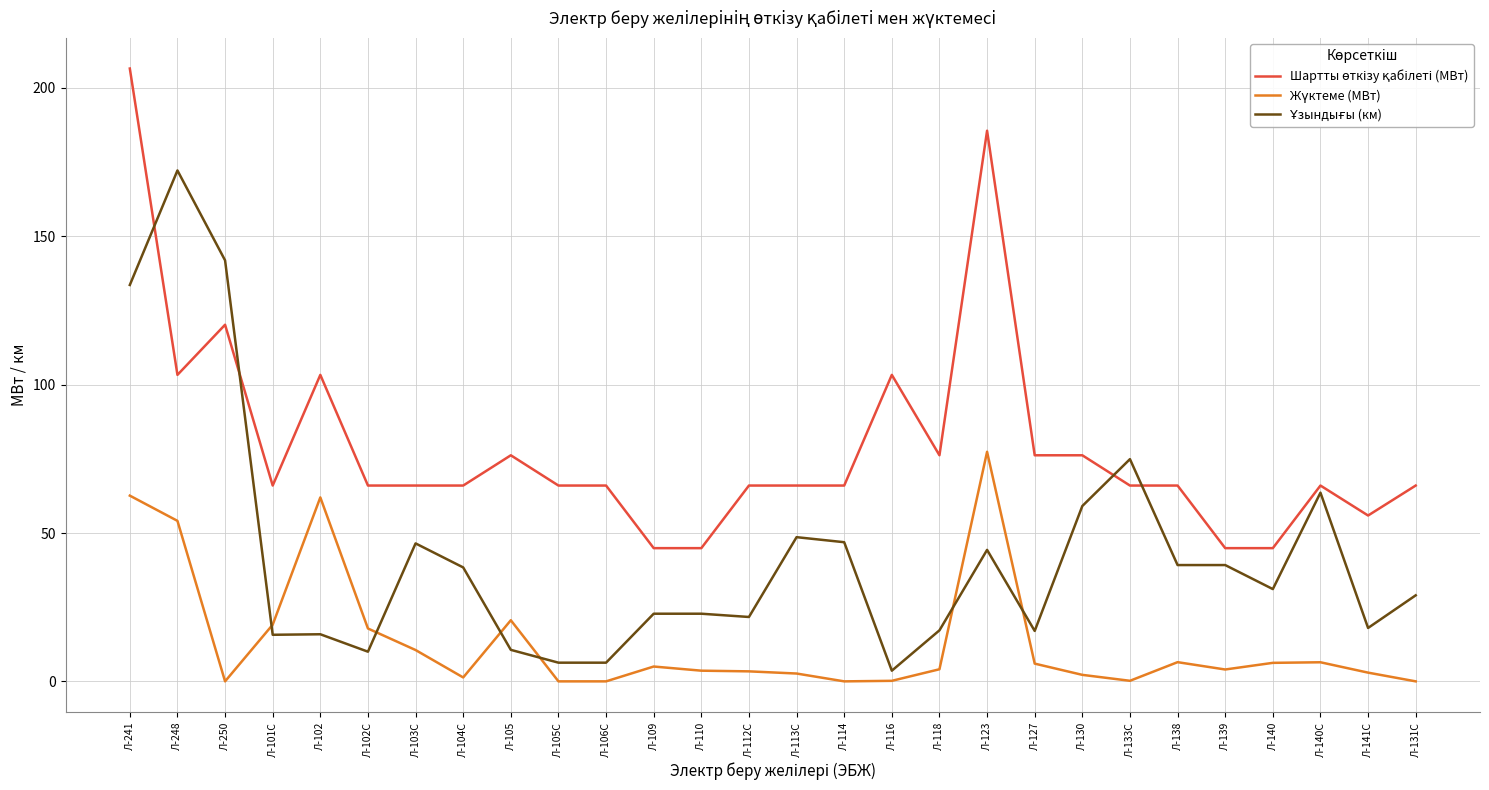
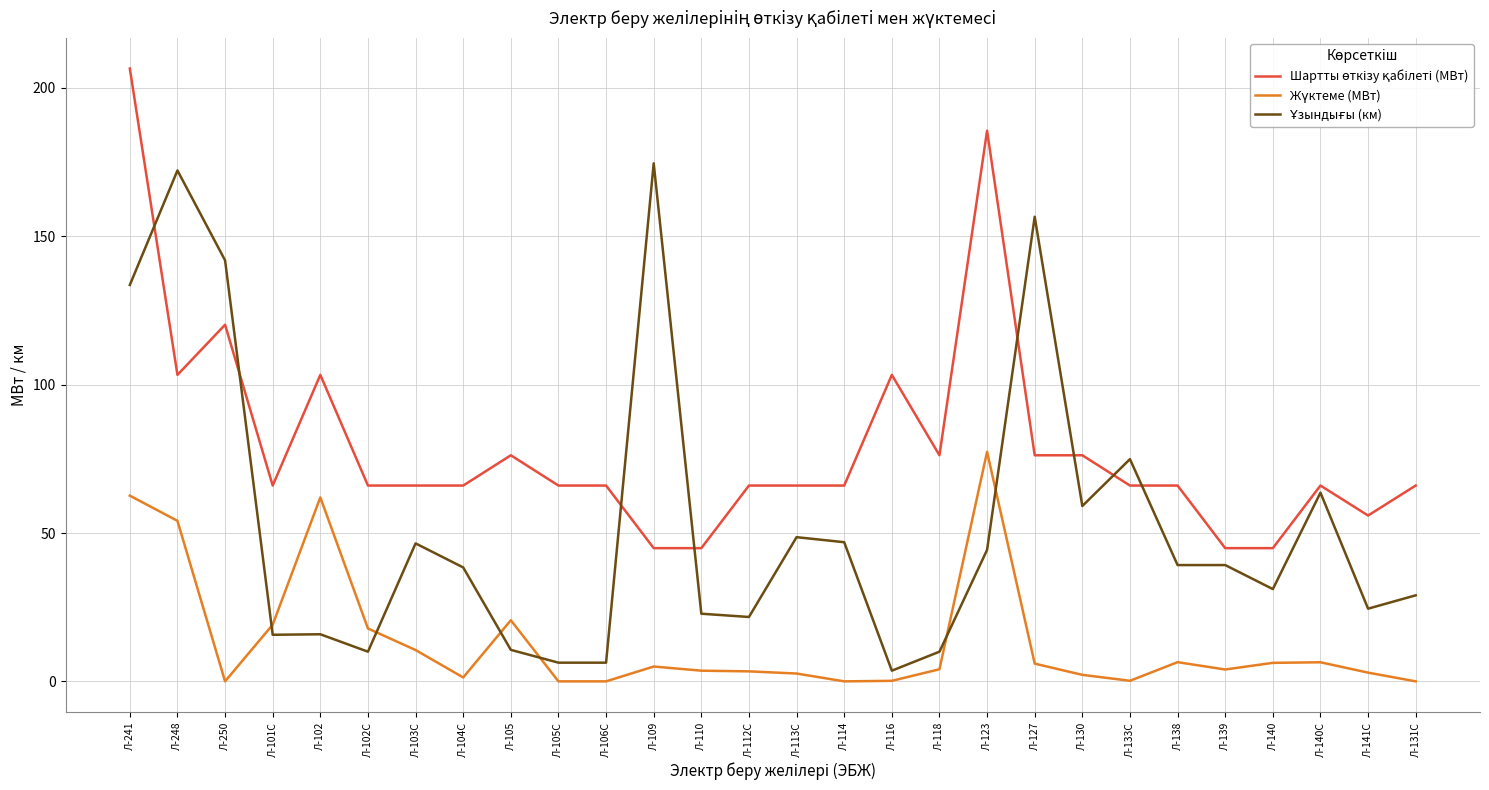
Ұзындығы (км), Л-109: 23 -> 175
Ұзындығы (км), Л-118: 17 -> 10
Ұзындығы (км), Л-127: 17 -> 157
Ұзындығы (км), Л-141С: 18 -> 25
